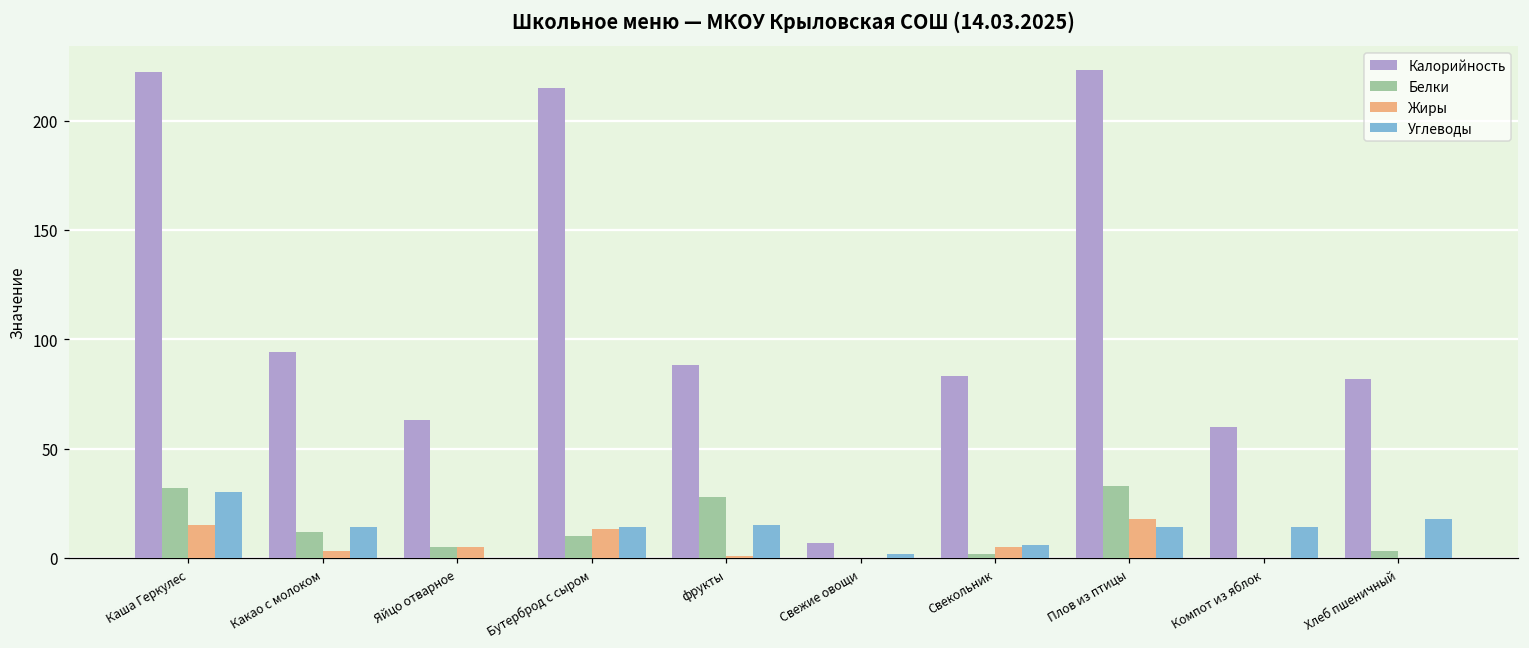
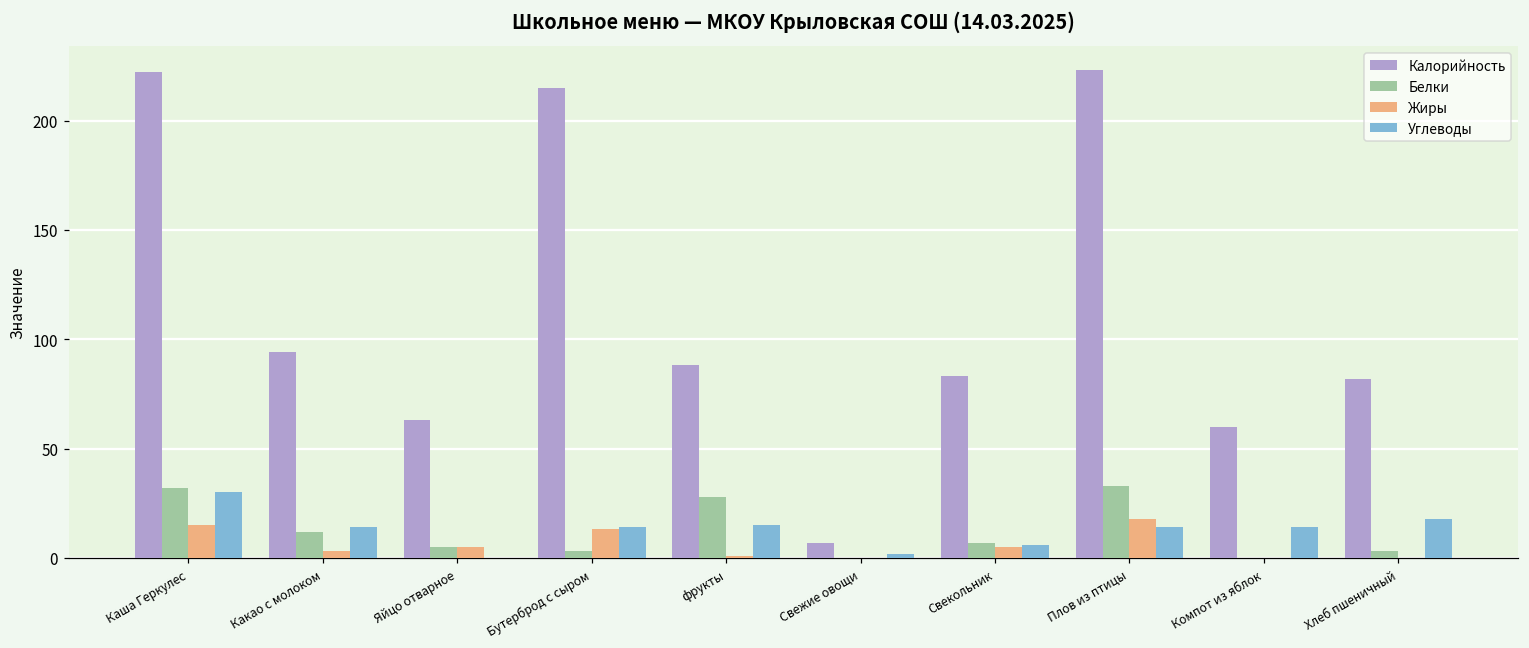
Белки, Бутерброд с сыром: 10 -> 3
Белки, Свекольник: 2 -> 7
